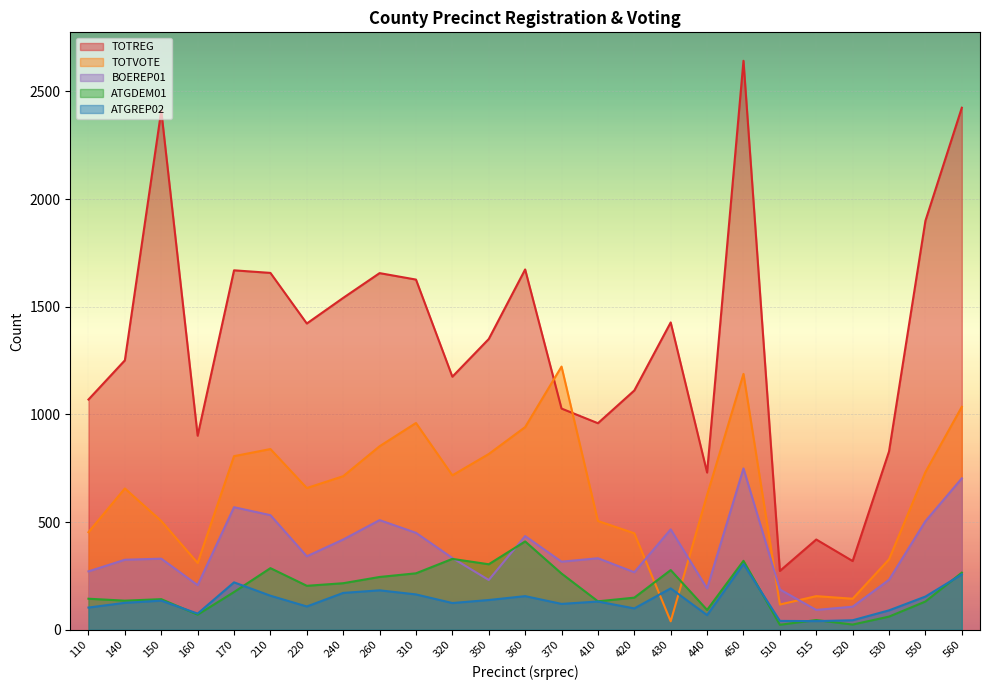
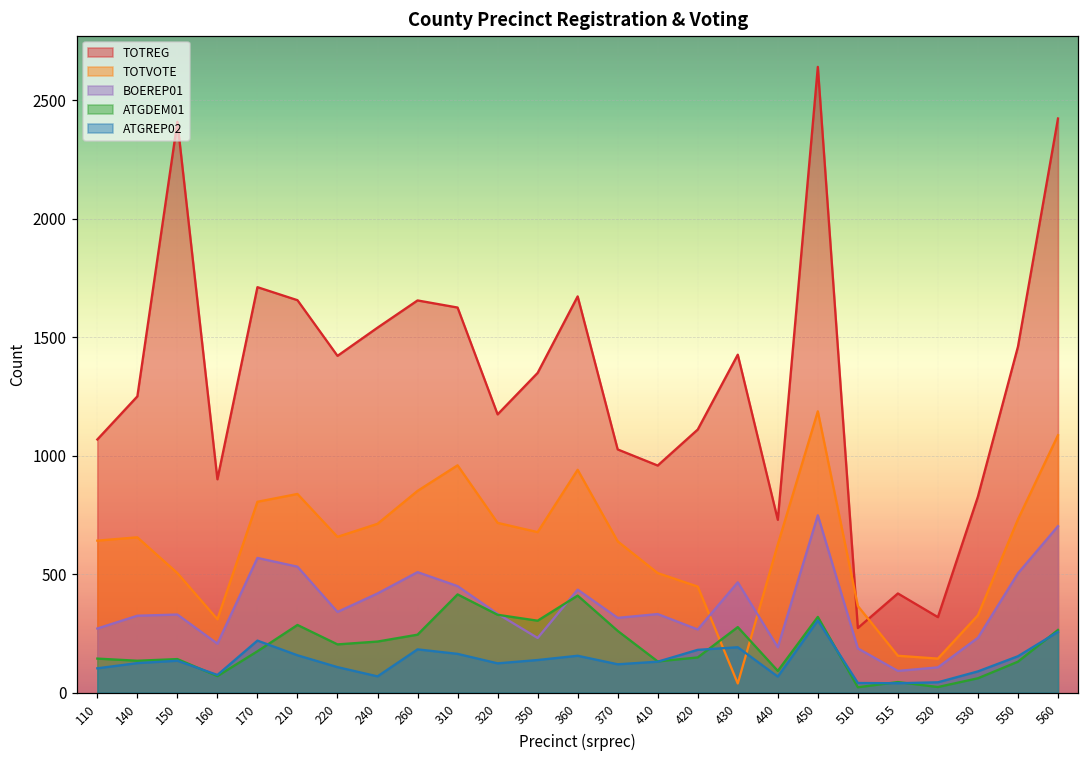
TOTVOTE, 110: 450 -> 640
TOTREG, 170: 1670 -> 1710
ATGREP02, 240: 170 -> 70
ATGDEM01, 310: 260 -> 420
TOTVOTE, 350: 820 -> 680
TOTVOTE, 370: 1220 -> 640
ATGREP02, 420: 100 -> 180
TOTVOTE, 510: 120 -> 370
TOTREG, 550: 1900 -> 1460
TOTVOTE, 560: 1040 -> 1090
